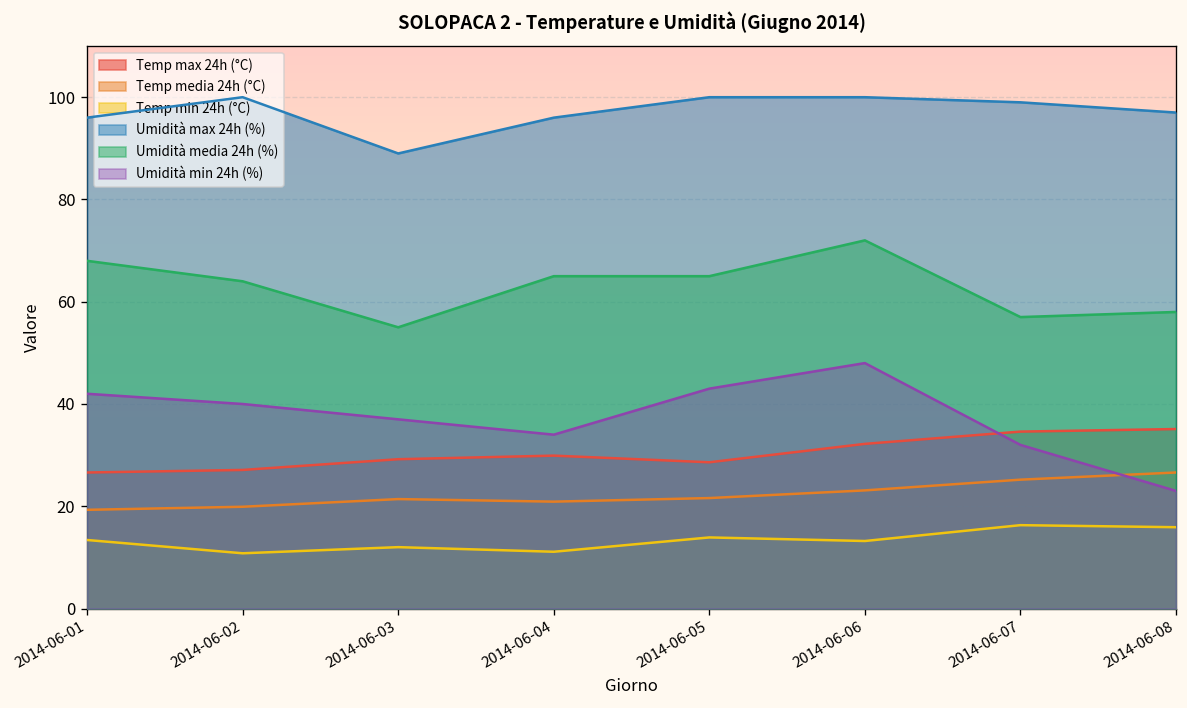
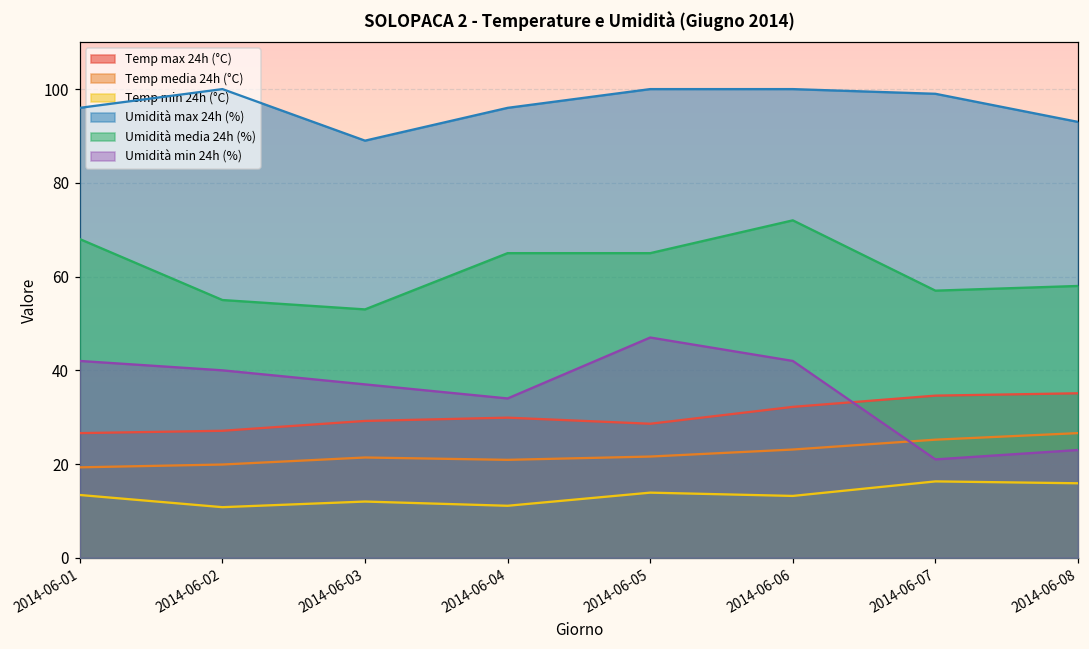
Umidità media 24h (%), 2014-06-02: 64 -> 55
Umidità media 24h (%), 2014-06-03: 55 -> 53
Umidità min 24h (%), 2014-06-05: 43 -> 47
Umidità min 24h (%), 2014-06-06: 48 -> 42
Umidità min 24h (%), 2014-06-07: 32 -> 21
Umidità max 24h (%), 2014-06-08: 97 -> 93
